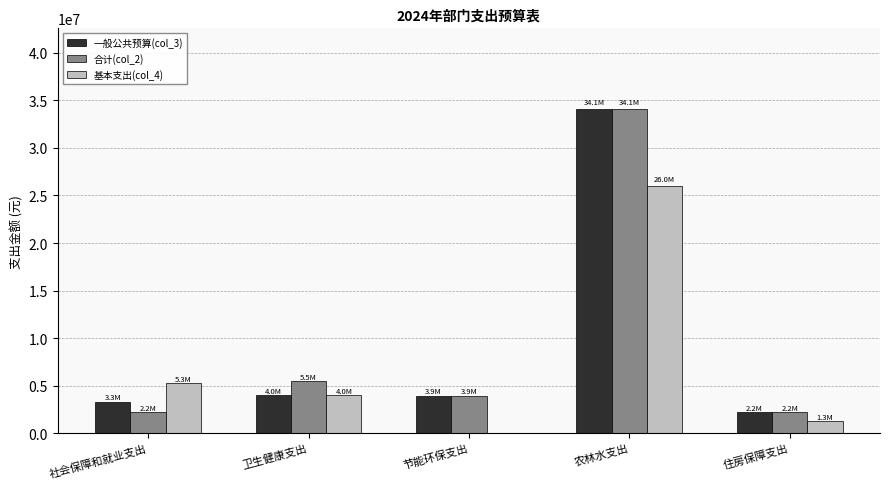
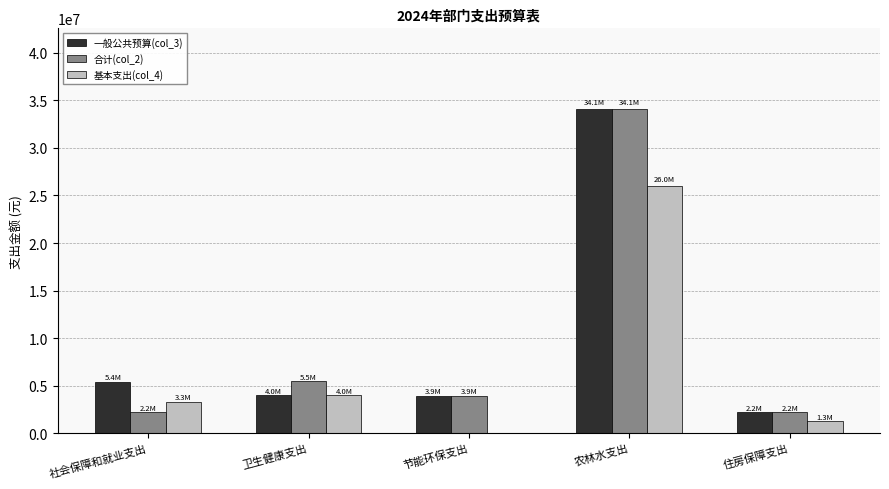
一般公共预算(col_3), 社会保障和就业支出: 3.3M -> 5.4M
基本支出(col_4), 社会保障和就业支出: 5.3M -> 3.3M
